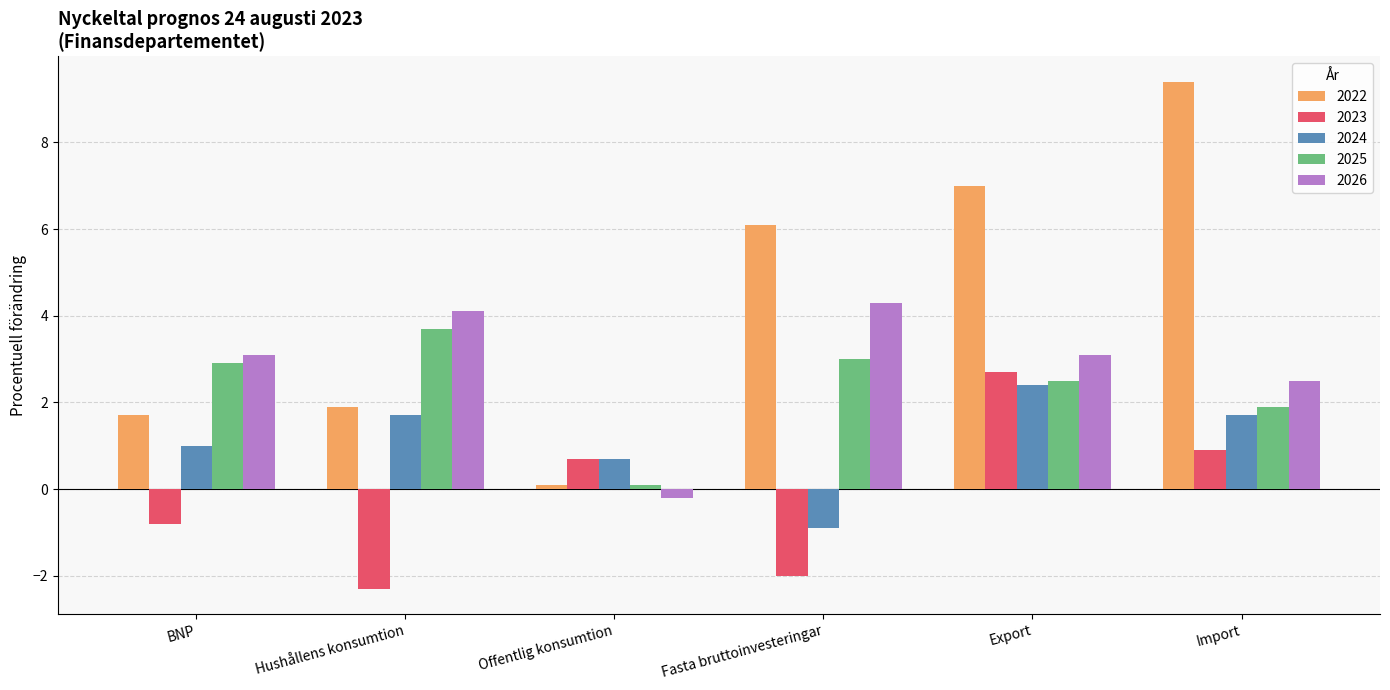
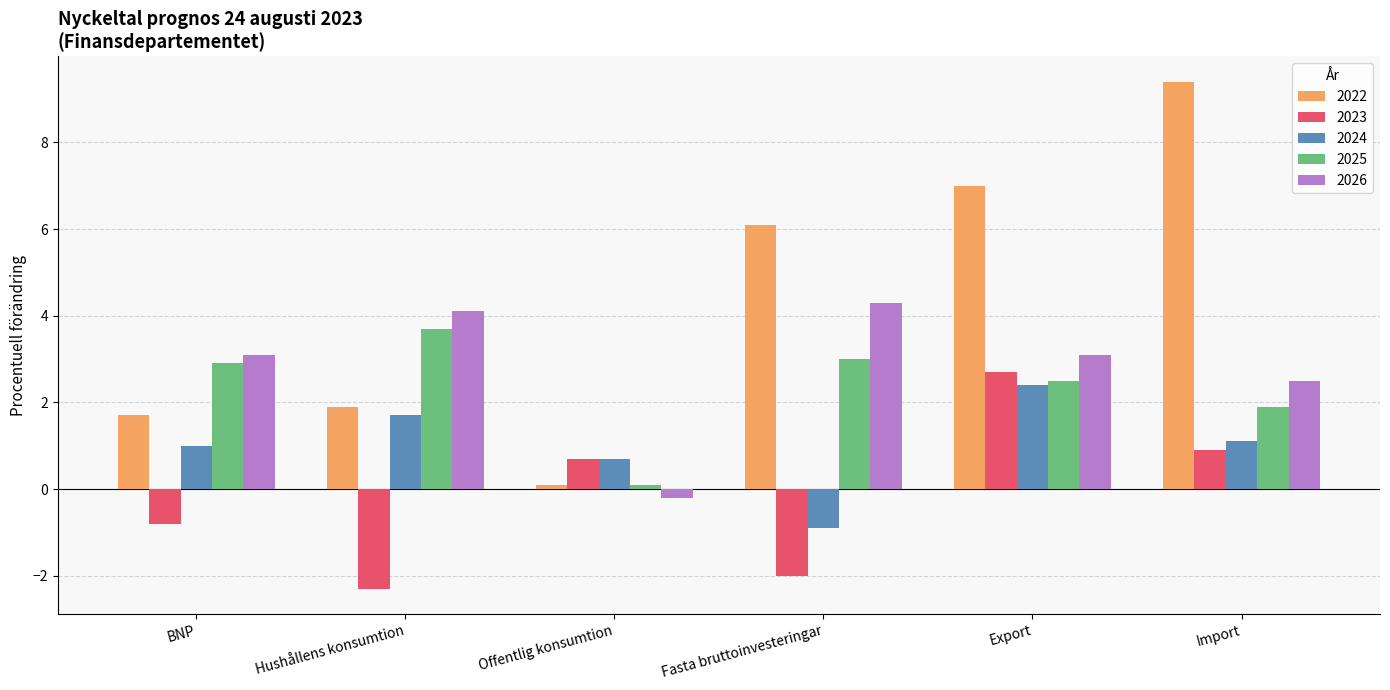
2024, Import: 1.7 -> 1.1
